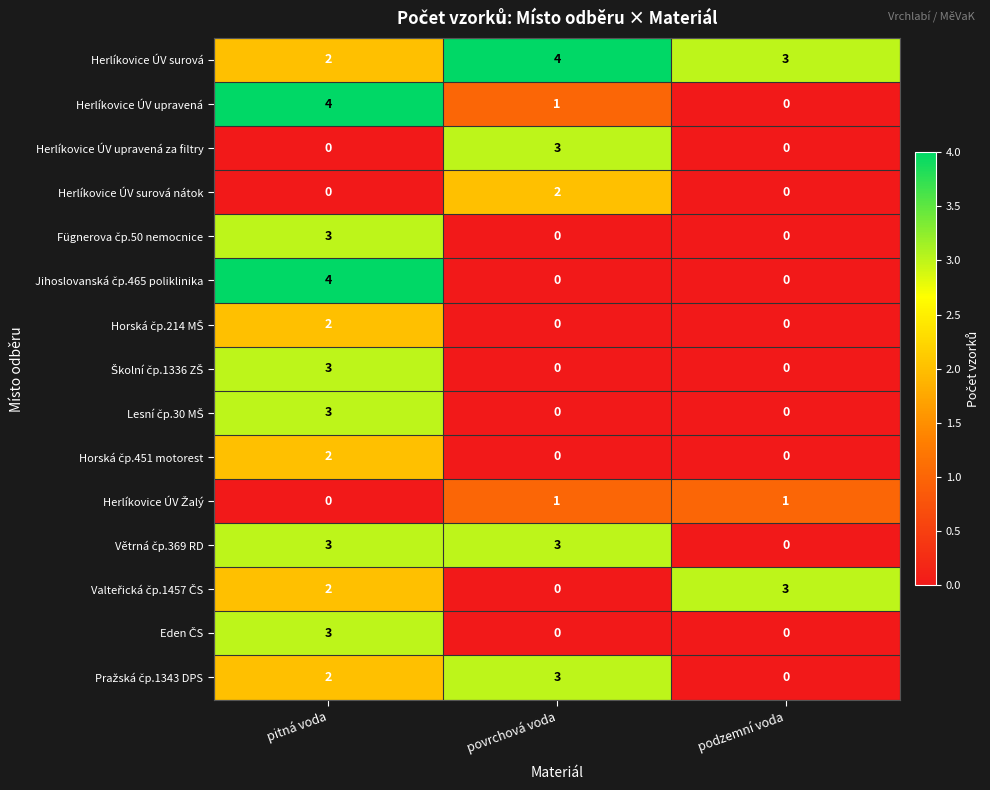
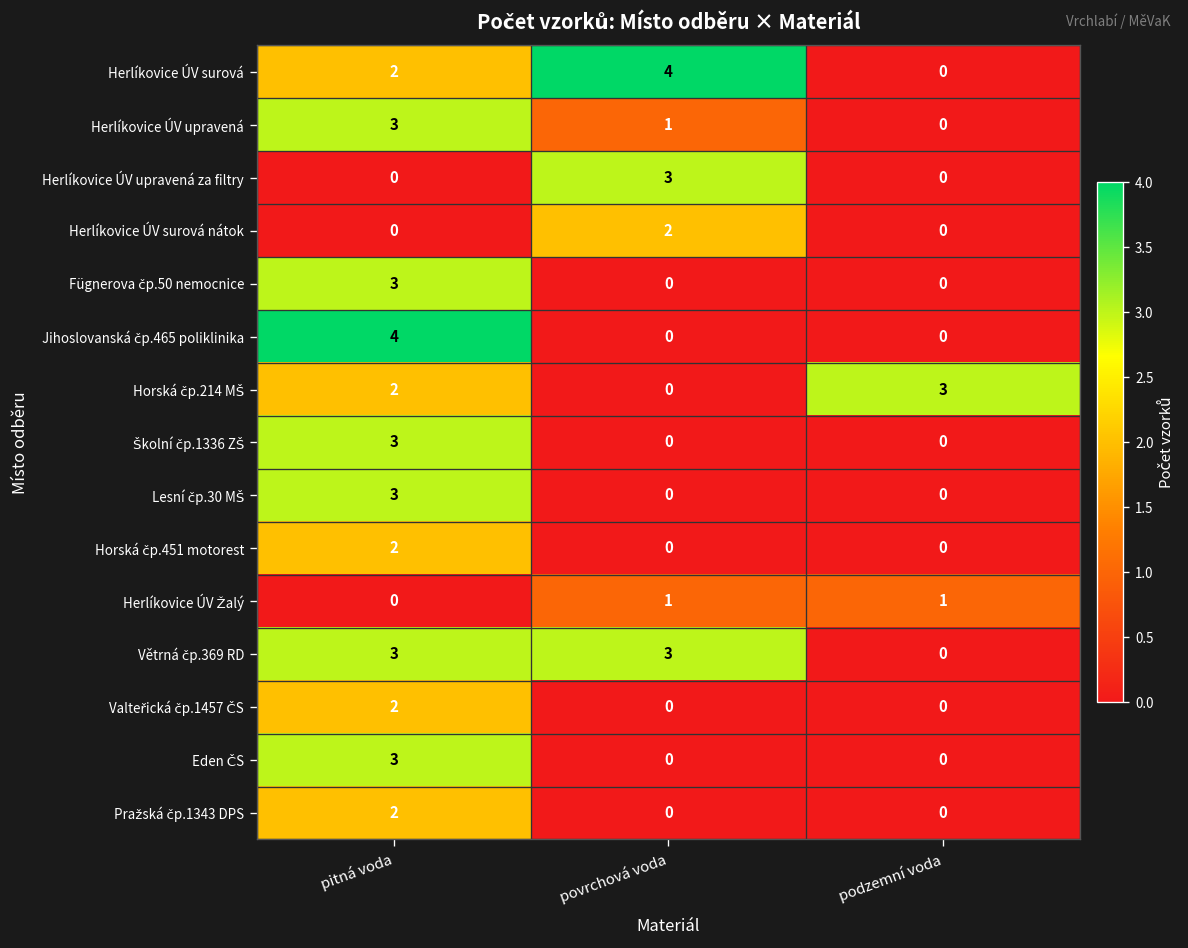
Herlíkovice ÚV surová, podzemní voda: 3 -> 0
Herlíkovice ÚV upravená, pitná voda: 4 -> 3
Horská čp.214 MŠ, podzemní voda: 0 -> 3
Valteřická čp.1457 ČS, podzemní voda: 3 -> 0
Pražská čp.1343 DPS, povrchová voda: 3 -> 0
